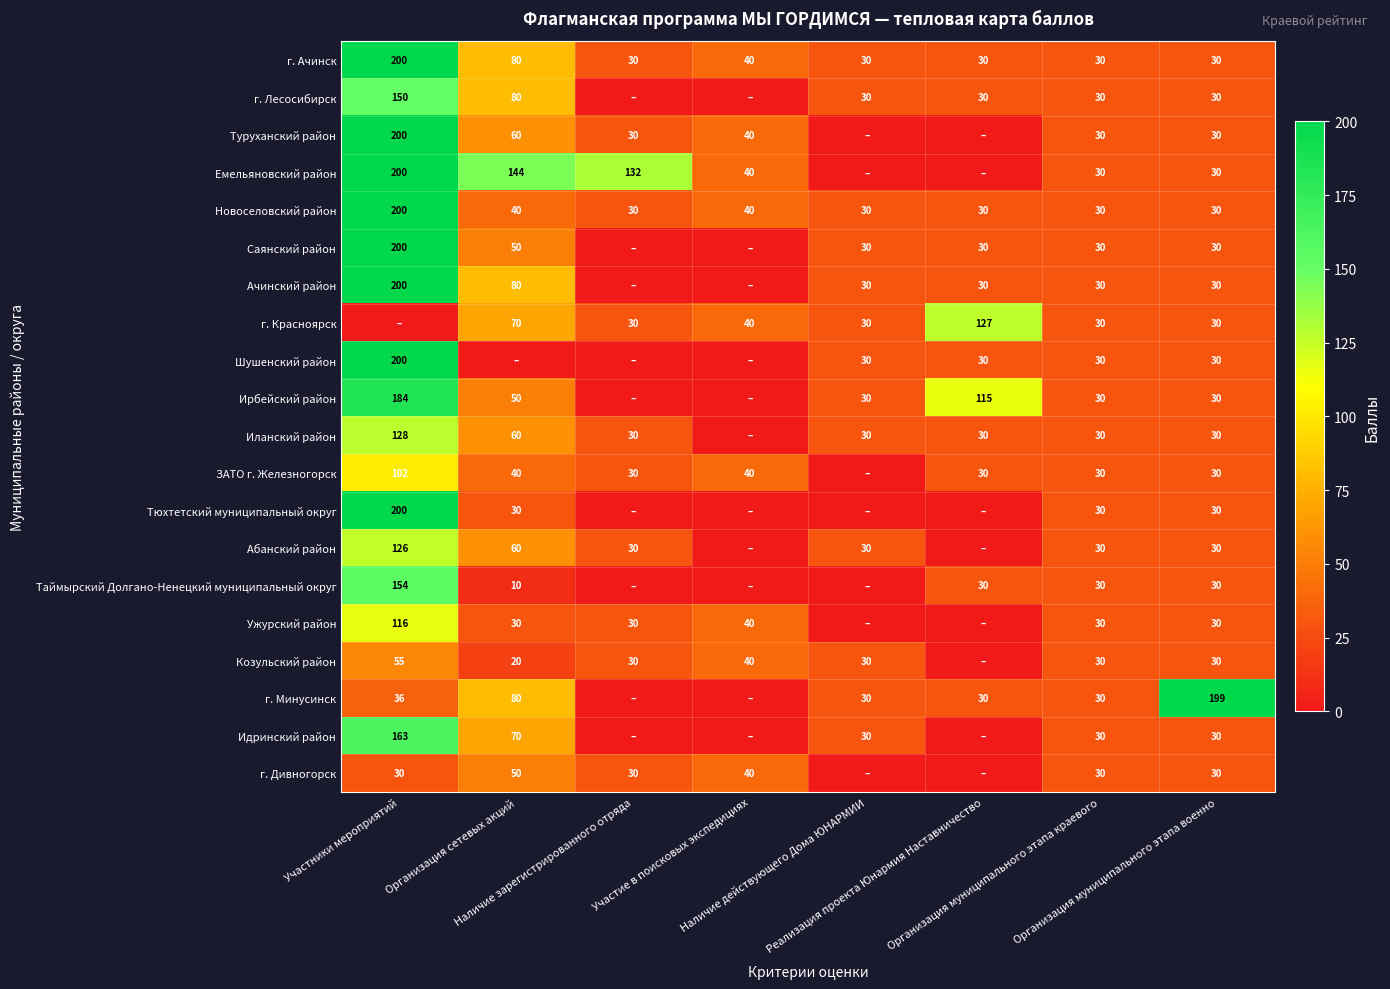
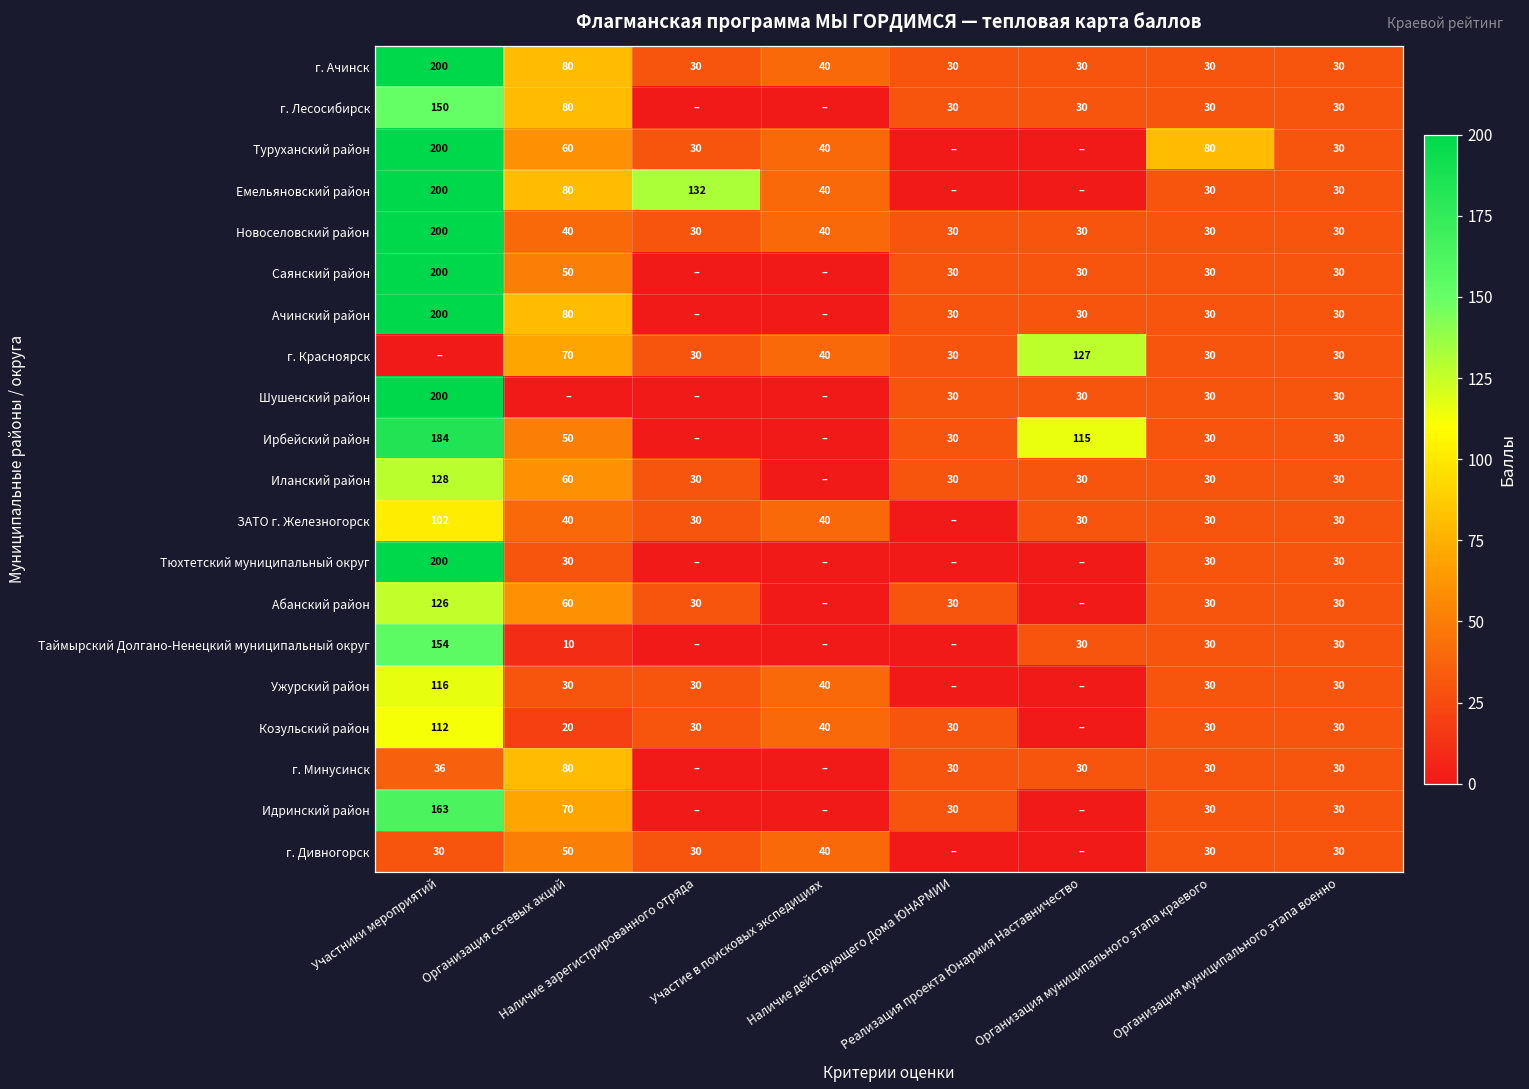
Туруханский район, Организация муниципального этапа краевого: 30 -> 80
Емельяновский район, Организация сетевых акций: 144 -> 80
Козульский район, Участники мероприятий: 55 -> 112
г. Минусинск, Организация муниципального этапа военно: 199 -> 30
